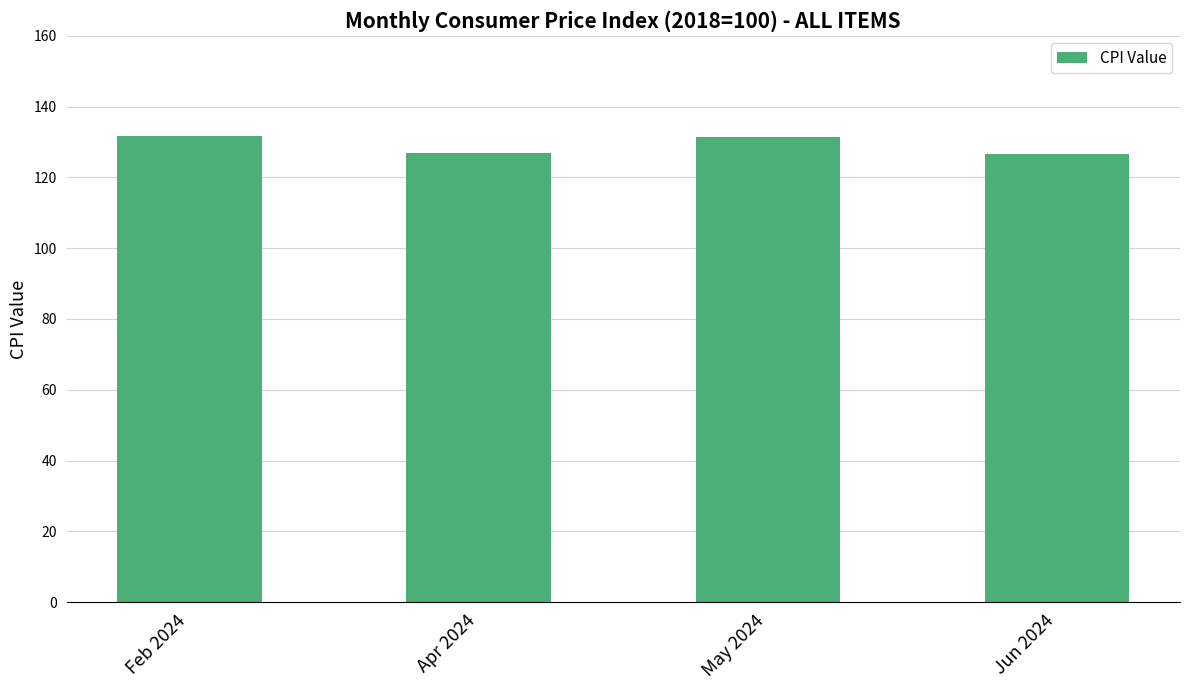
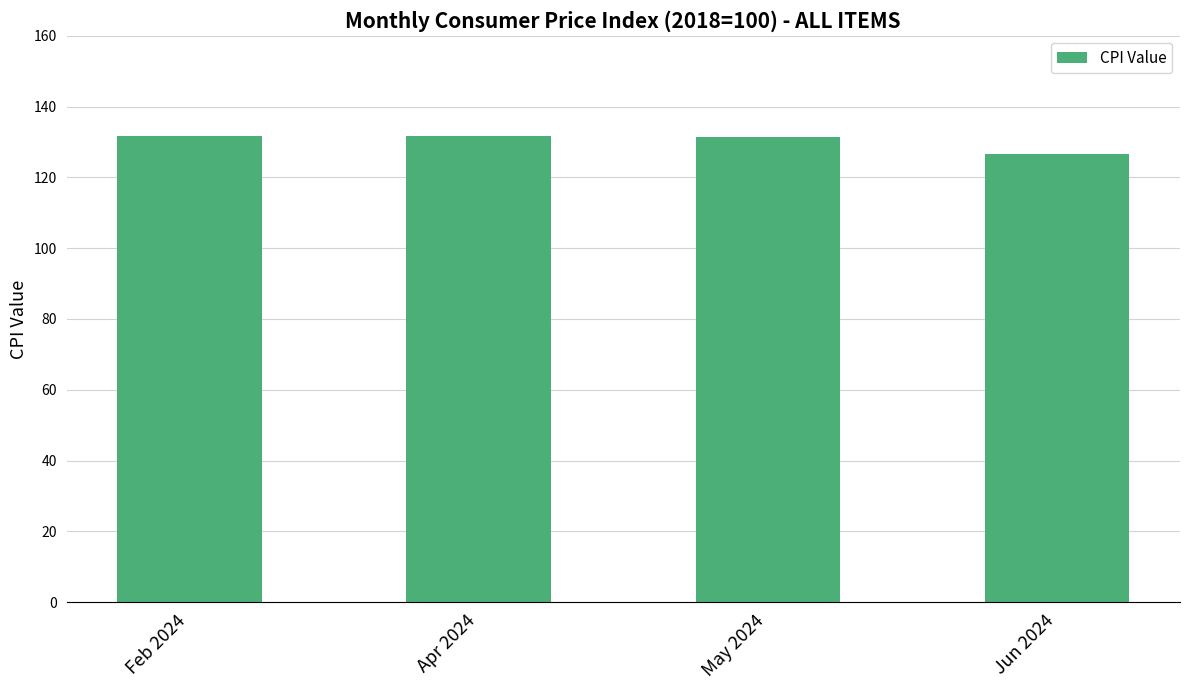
Apr 2024: 127 -> 132
